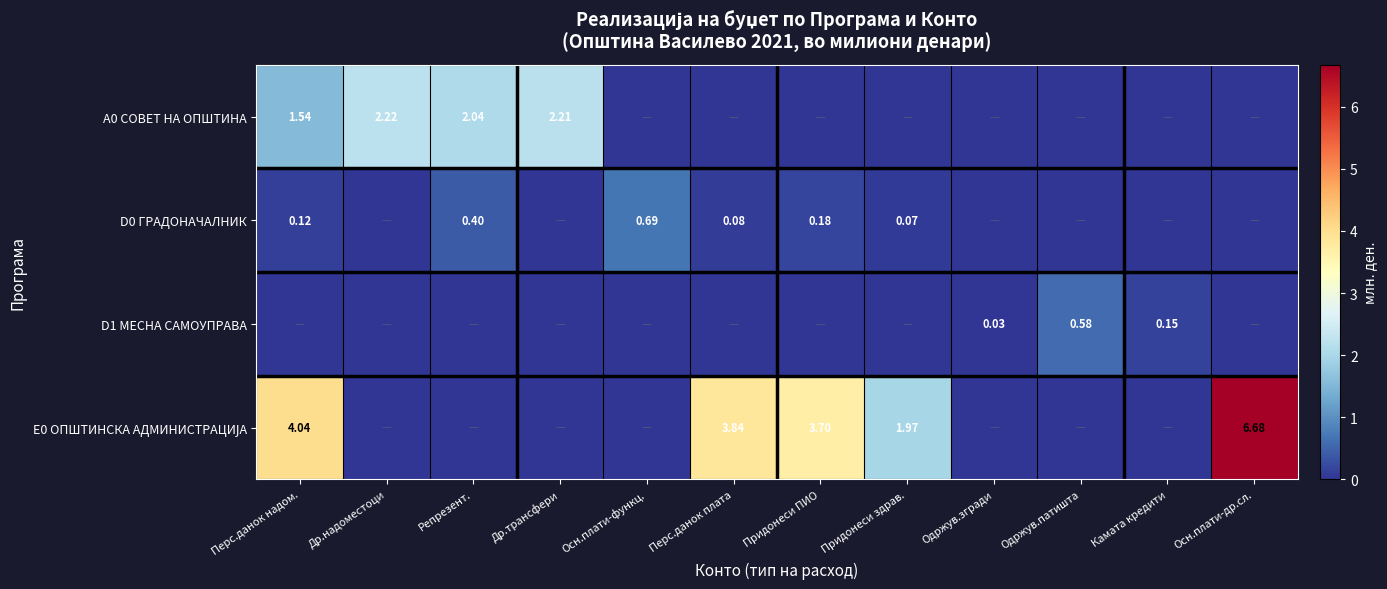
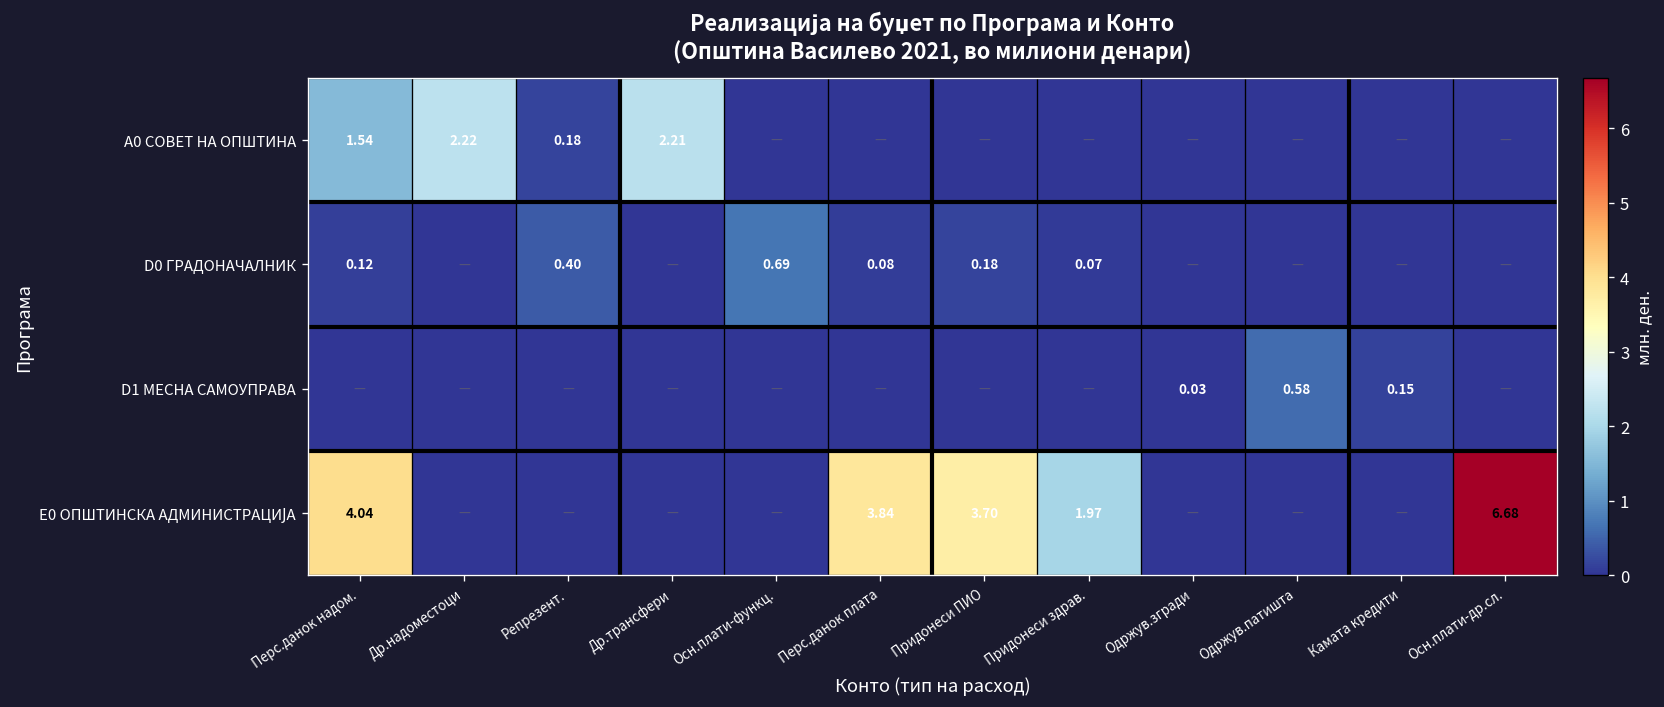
A0 СОВЕТ НА ОПШТИНА, Репрезент.: 2.04 -> 0.18
